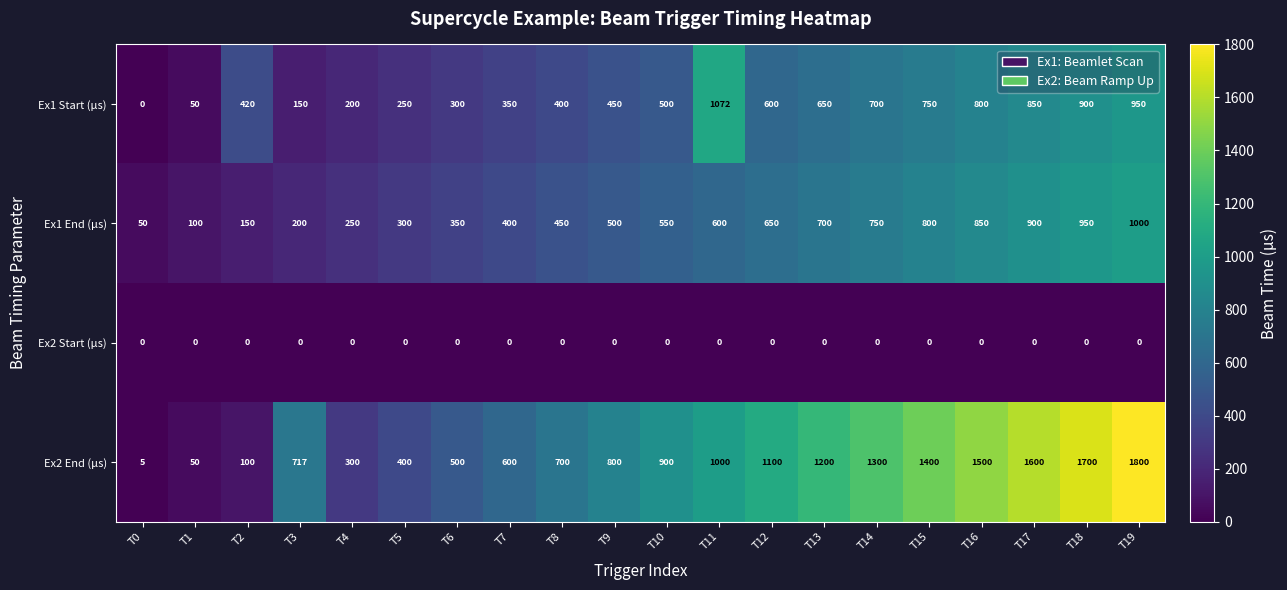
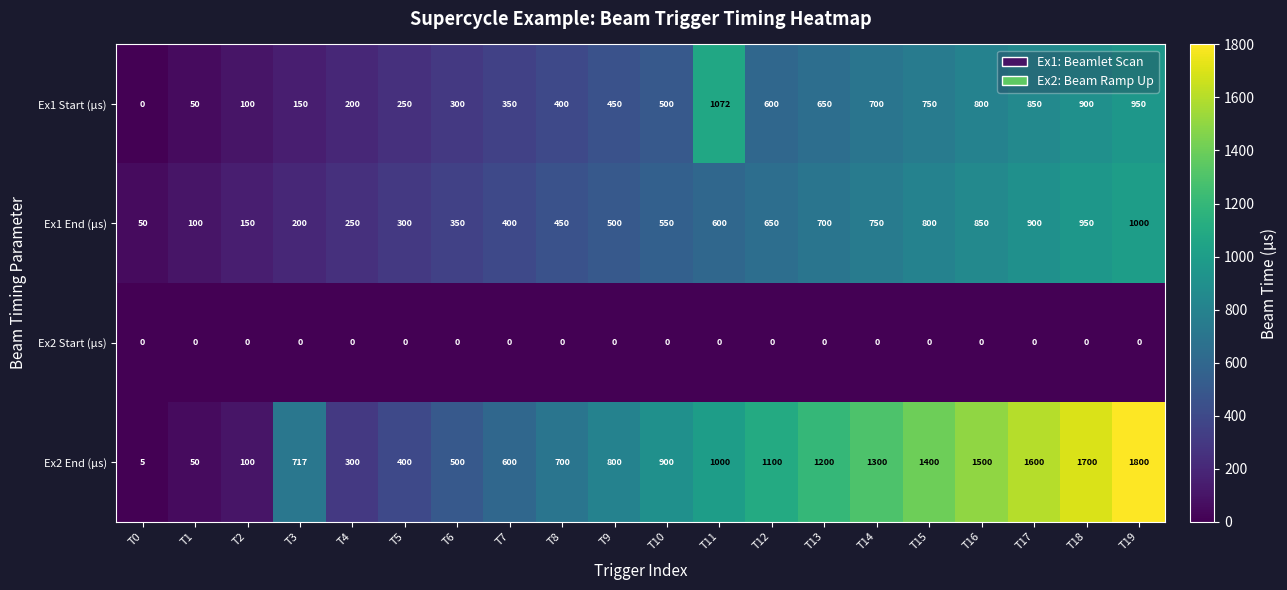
Ex1 Start (µs), T2: 420 -> 100
